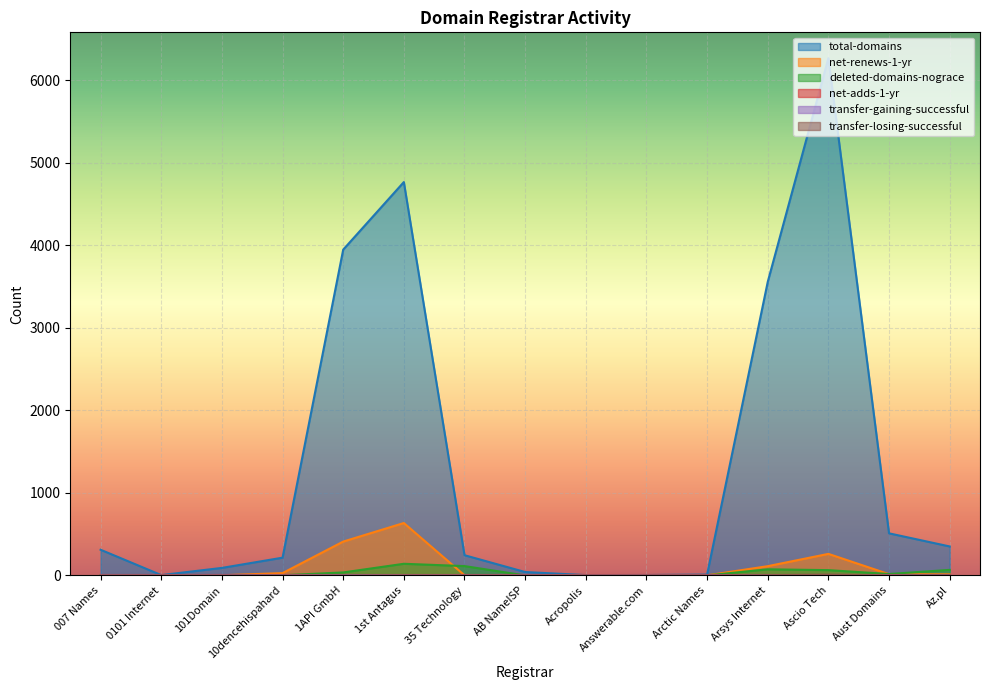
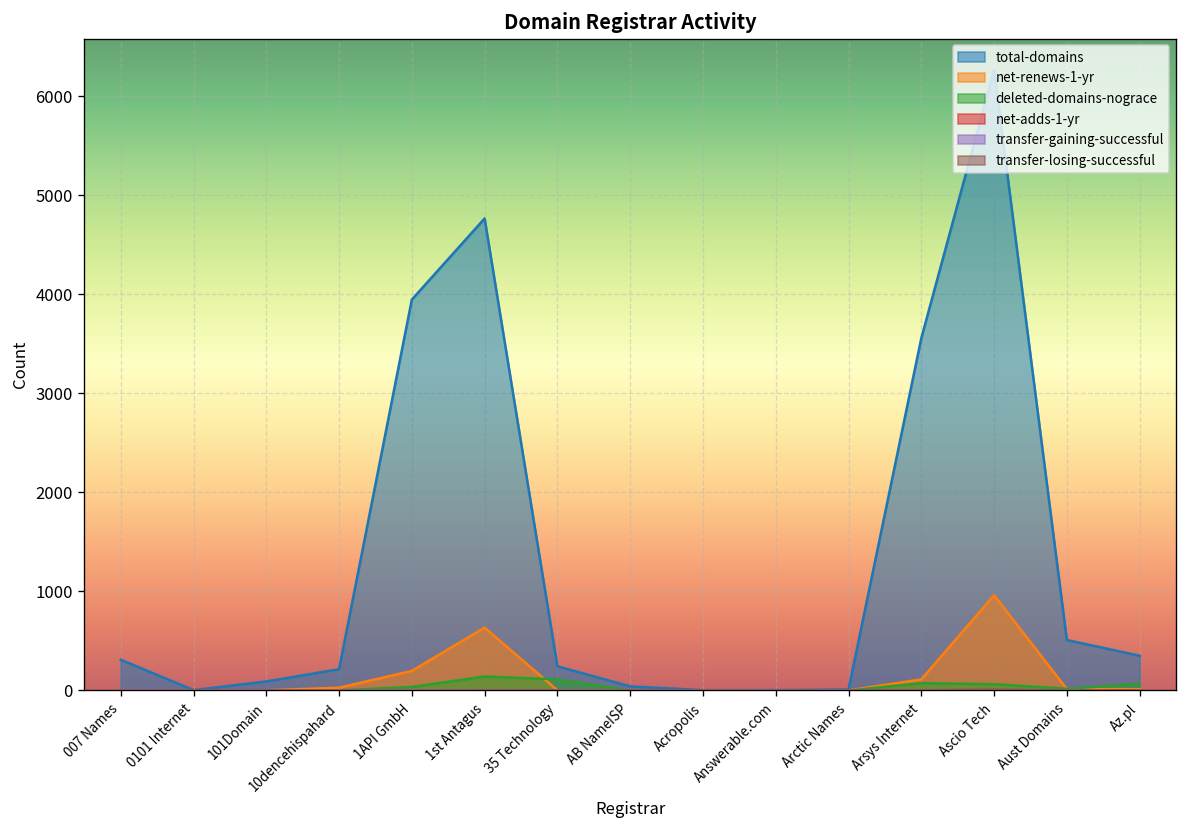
net-renews-1-yr, 1API GmbH: 400 -> 200
net-renews-1-yr, Ascio Tech: 300 -> 1000
